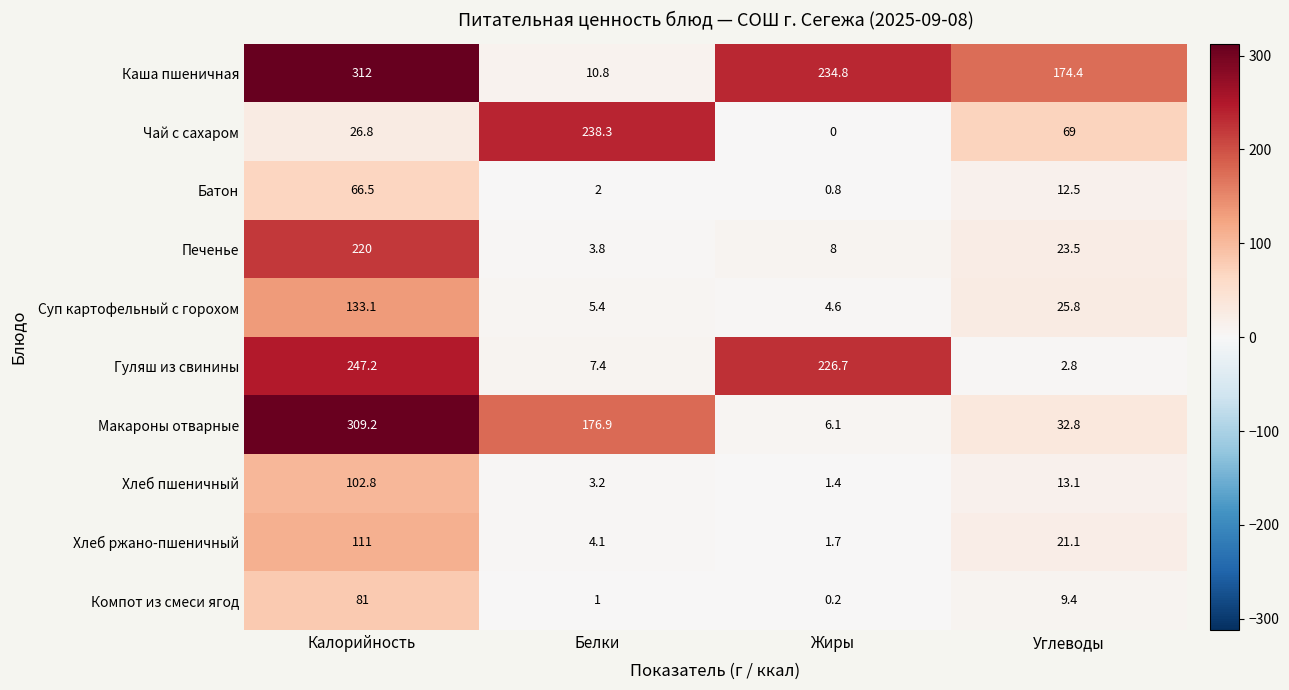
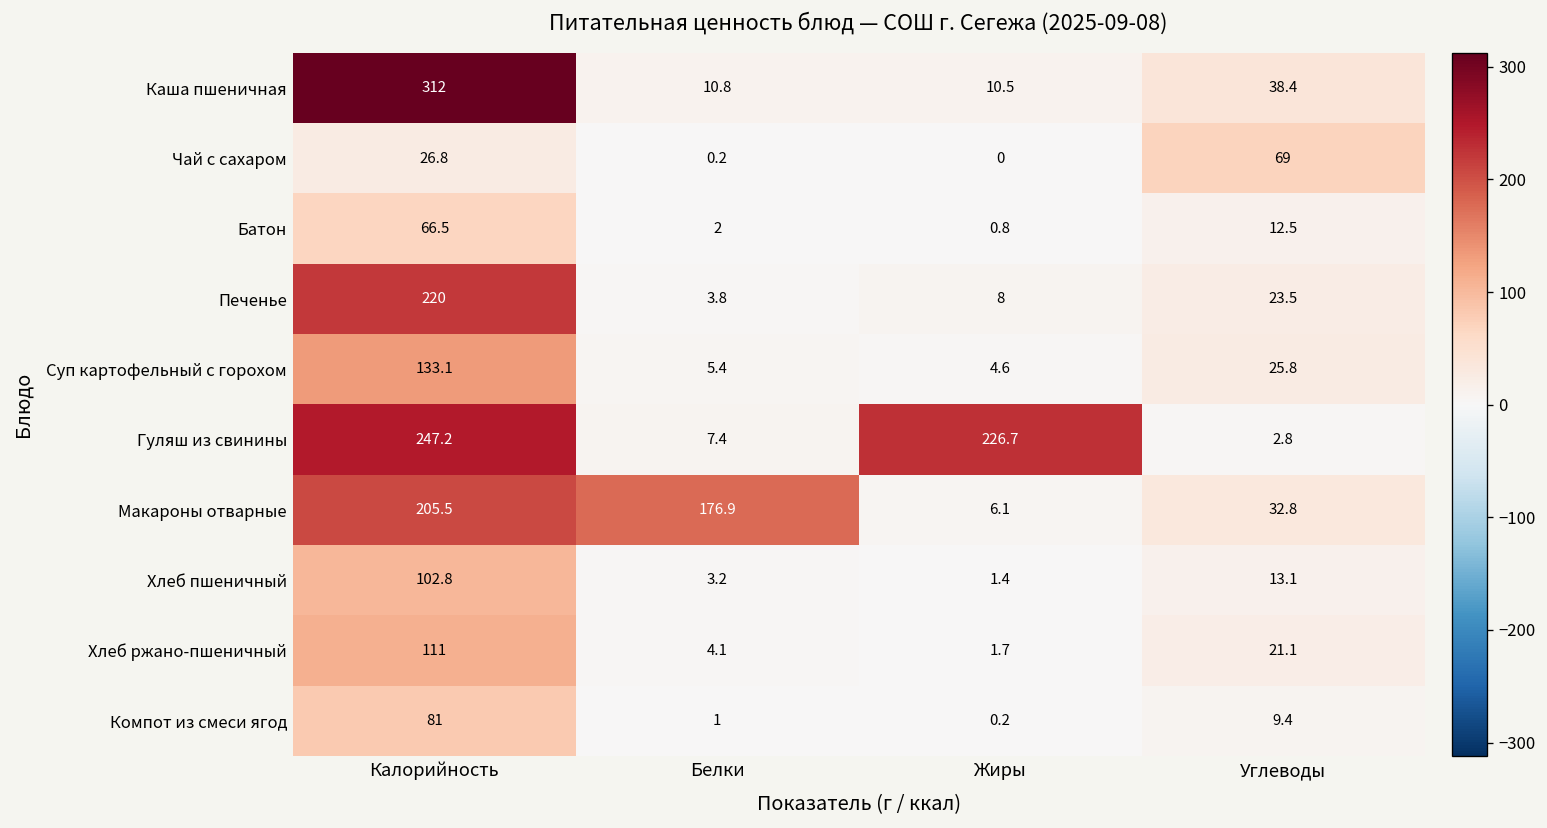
Каша пшеничная, Жиры: 234.8 -> 10.5
Каша пшеничная, Углеводы: 174.4 -> 38.4
Чай с сахаром, Белки: 238.3 -> 0.2
Макароны отварные, Калорийность: 309.2 -> 205.5
